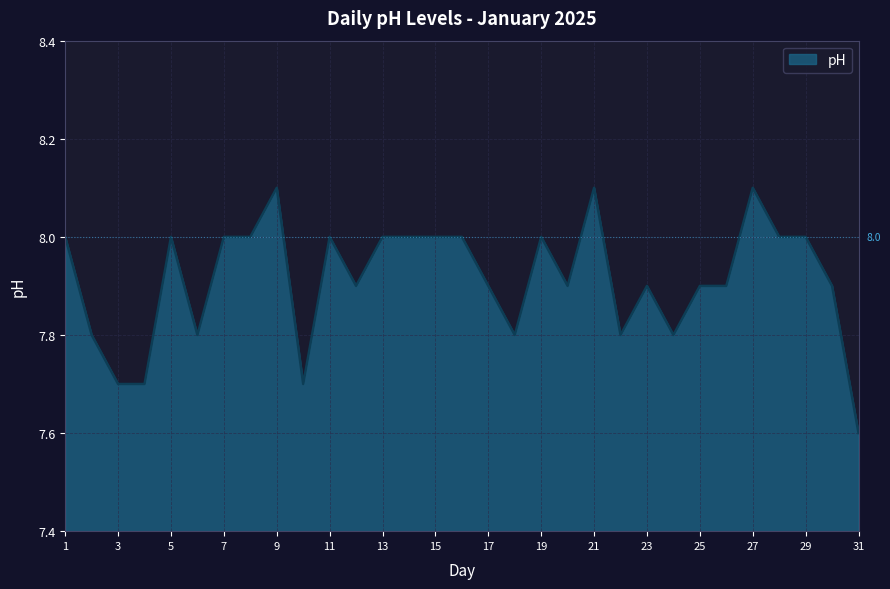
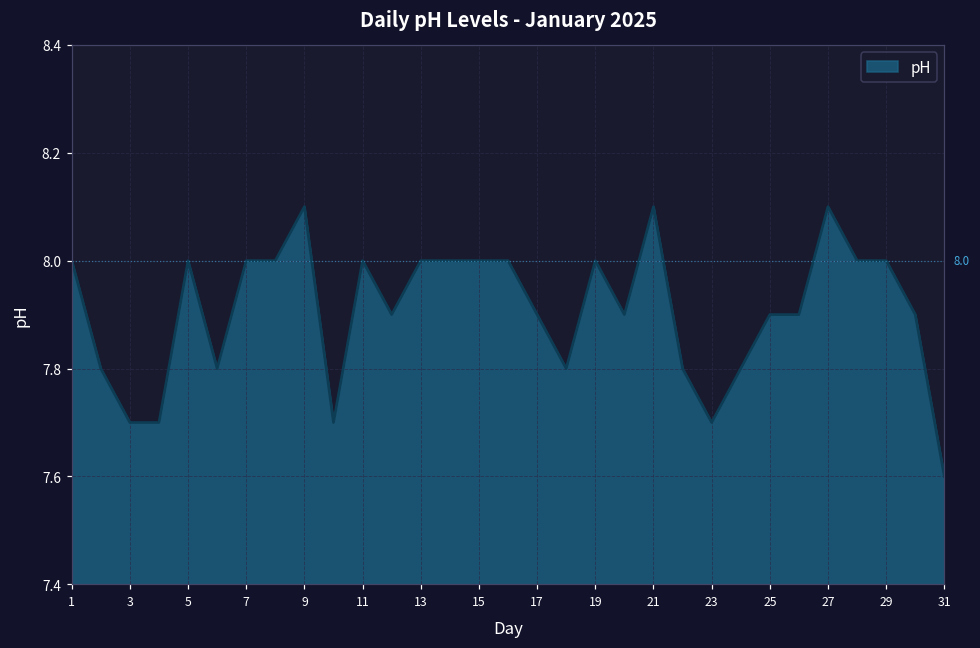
23: 7.9 -> 7.7
